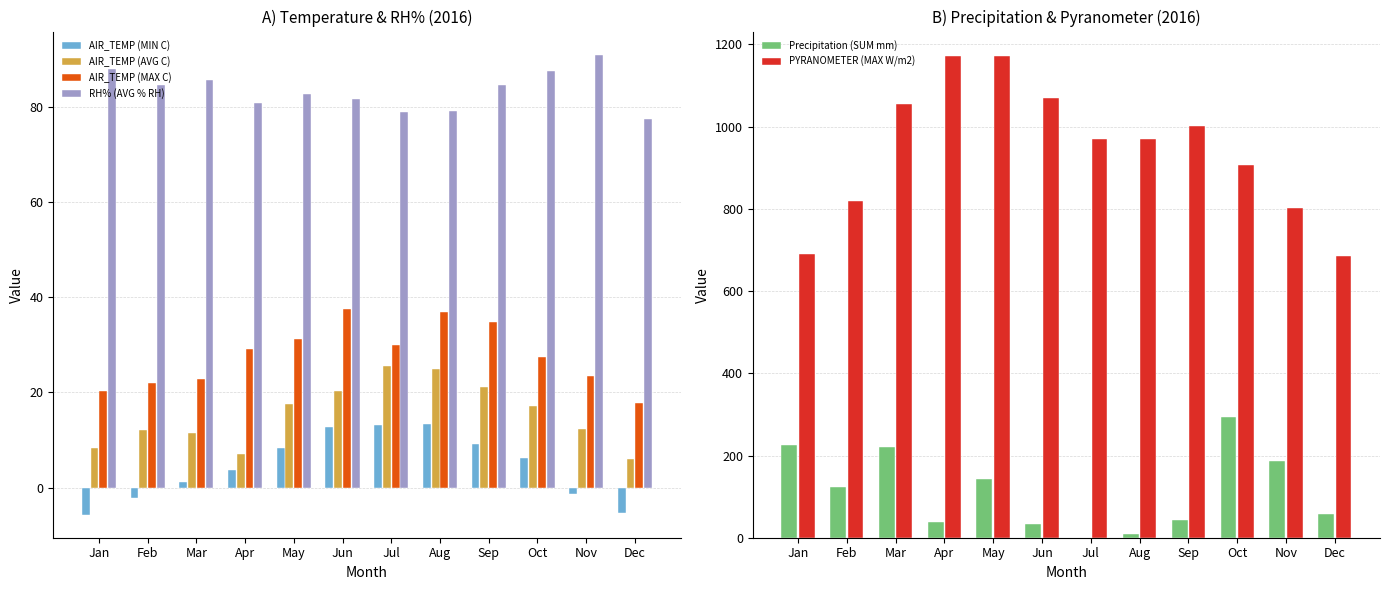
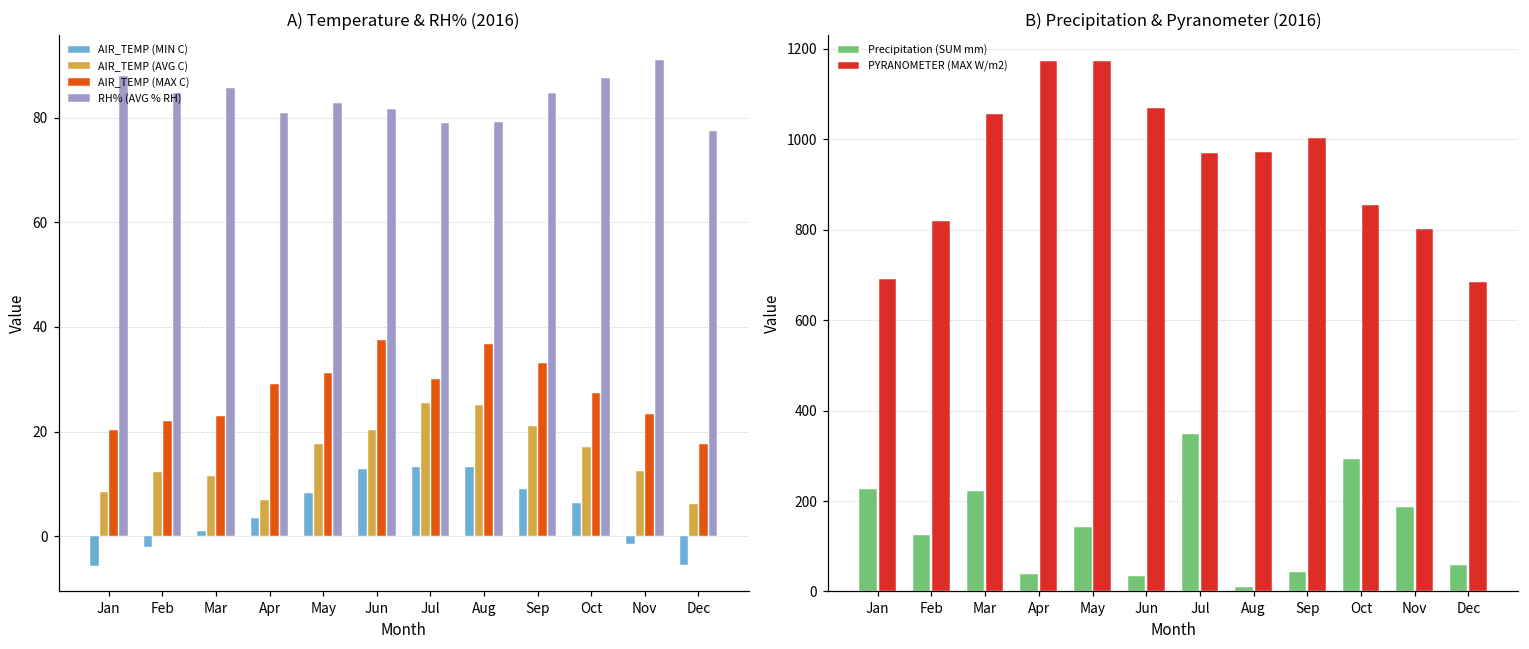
A) Temperature & RH% (2016), AIR_TEMP (MAX C), Sep: 35 -> 33
B) Precipitation & Pyranometer (2016), Precipitation (SUM mm), Jul: 0 -> 350
B) Precipitation & Pyranometer (2016), PYRANOMETER (MAX W/m2), Oct: 910 -> 850
